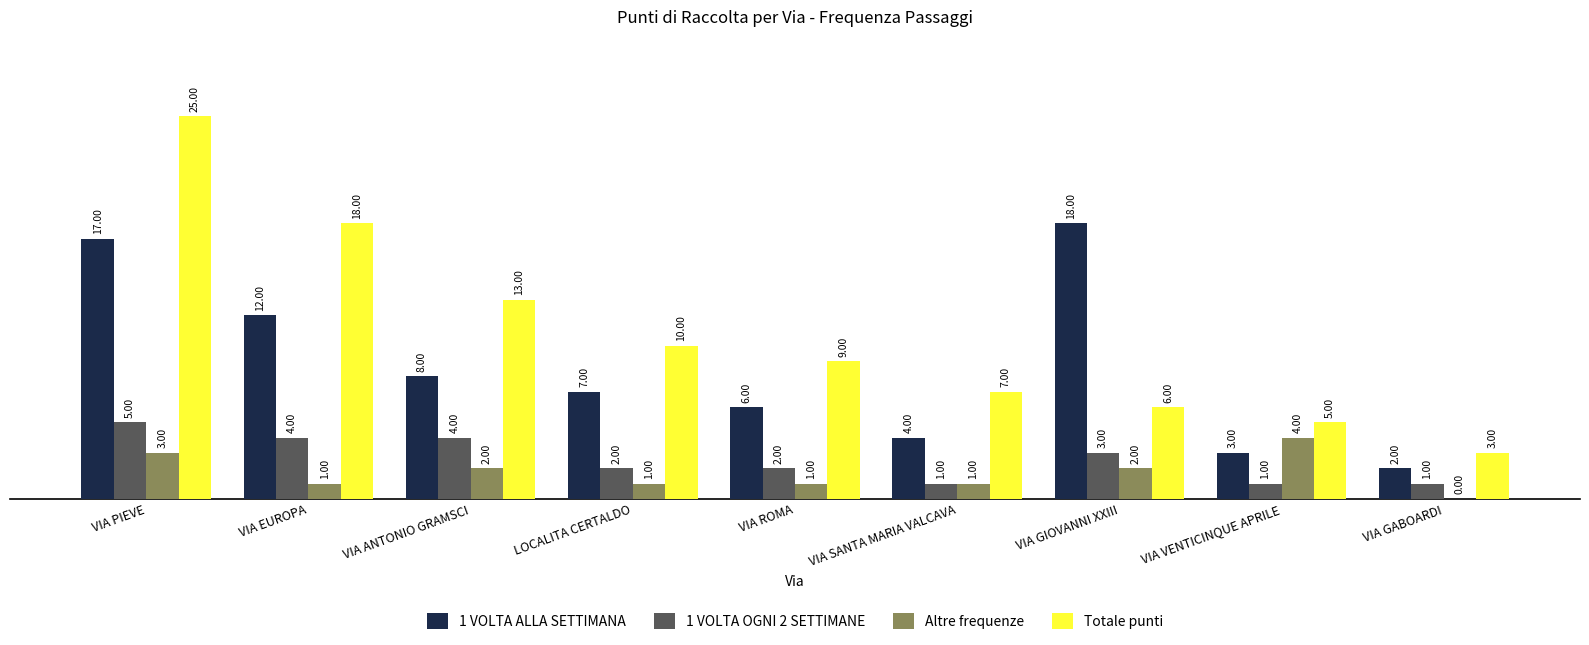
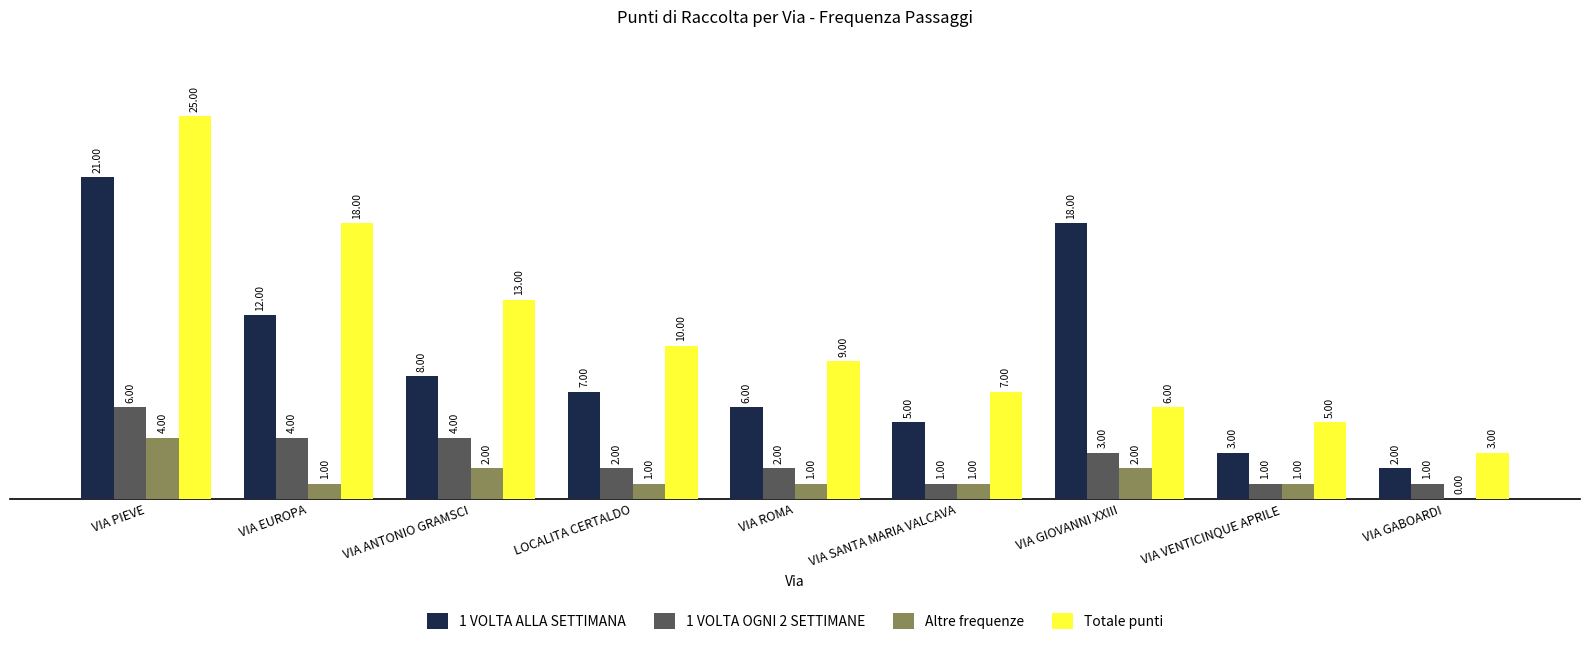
1 VOLTA ALLA SETTIMANA, VIA PIEVE: 17.00 -> 21.00
1 VOLTA OGNI 2 SETTIMANE, VIA PIEVE: 5.00 -> 6.00
Altre frequenze, VIA PIEVE: 3.00 -> 4.00
1 VOLTA ALLA SETTIMANA, VIA SANTA MARIA VALCAVA: 4.00 -> 5.00
Altre frequenze, VIA VENTICINQUE APRILE: 4.00 -> 1.00
